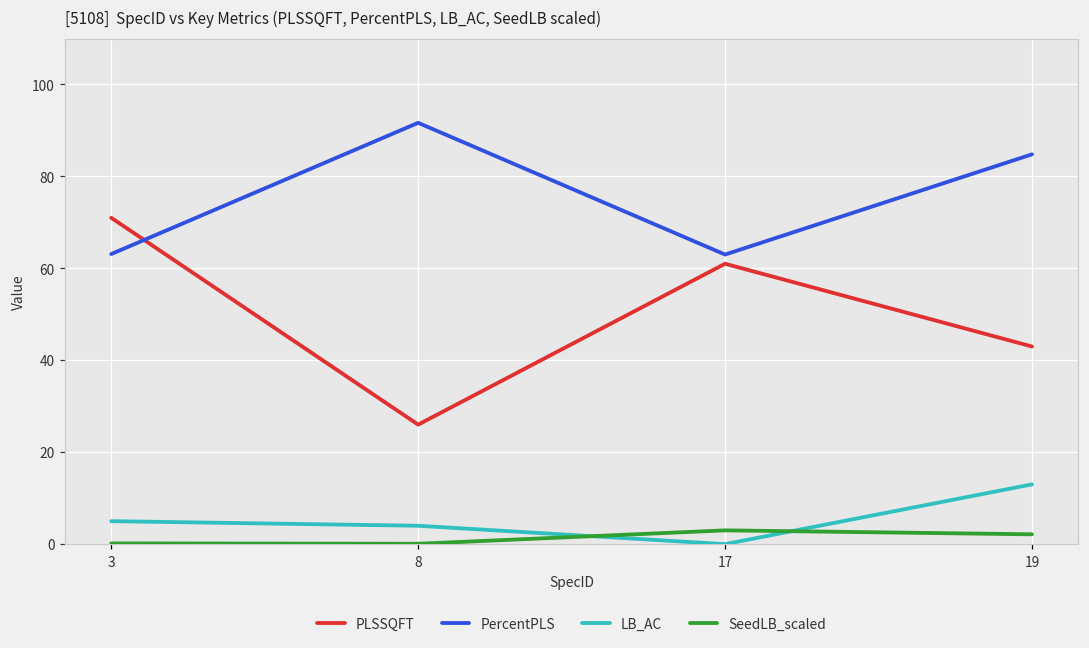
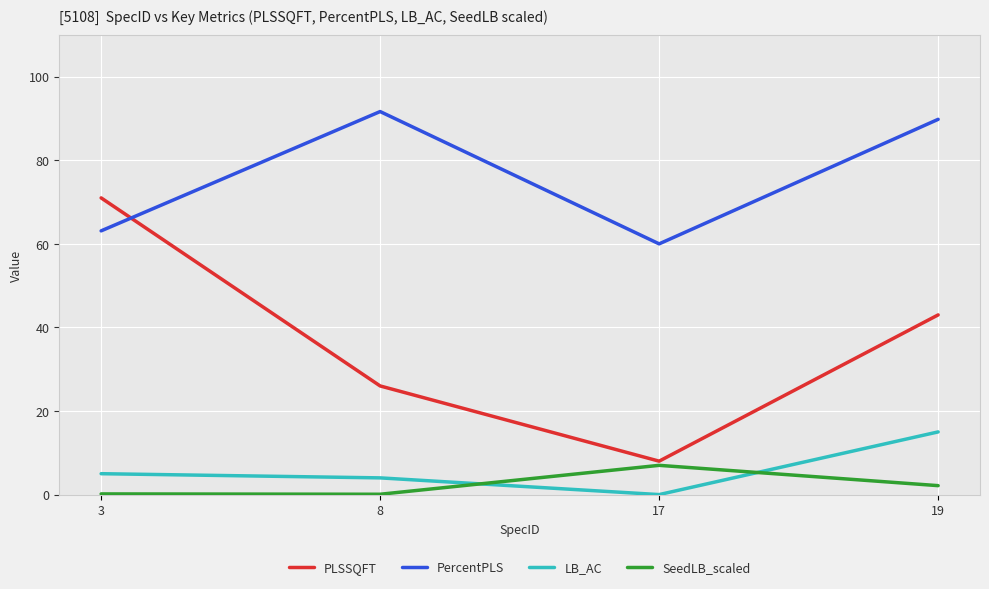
PLSSQFT, 17: 61 -> 8
PercentPLS, 17: 63 -> 60
SeedLB_scaled, 17: 3 -> 7
PercentPLS, 19: 85 -> 90
LB_AC, 19: 13 -> 15
